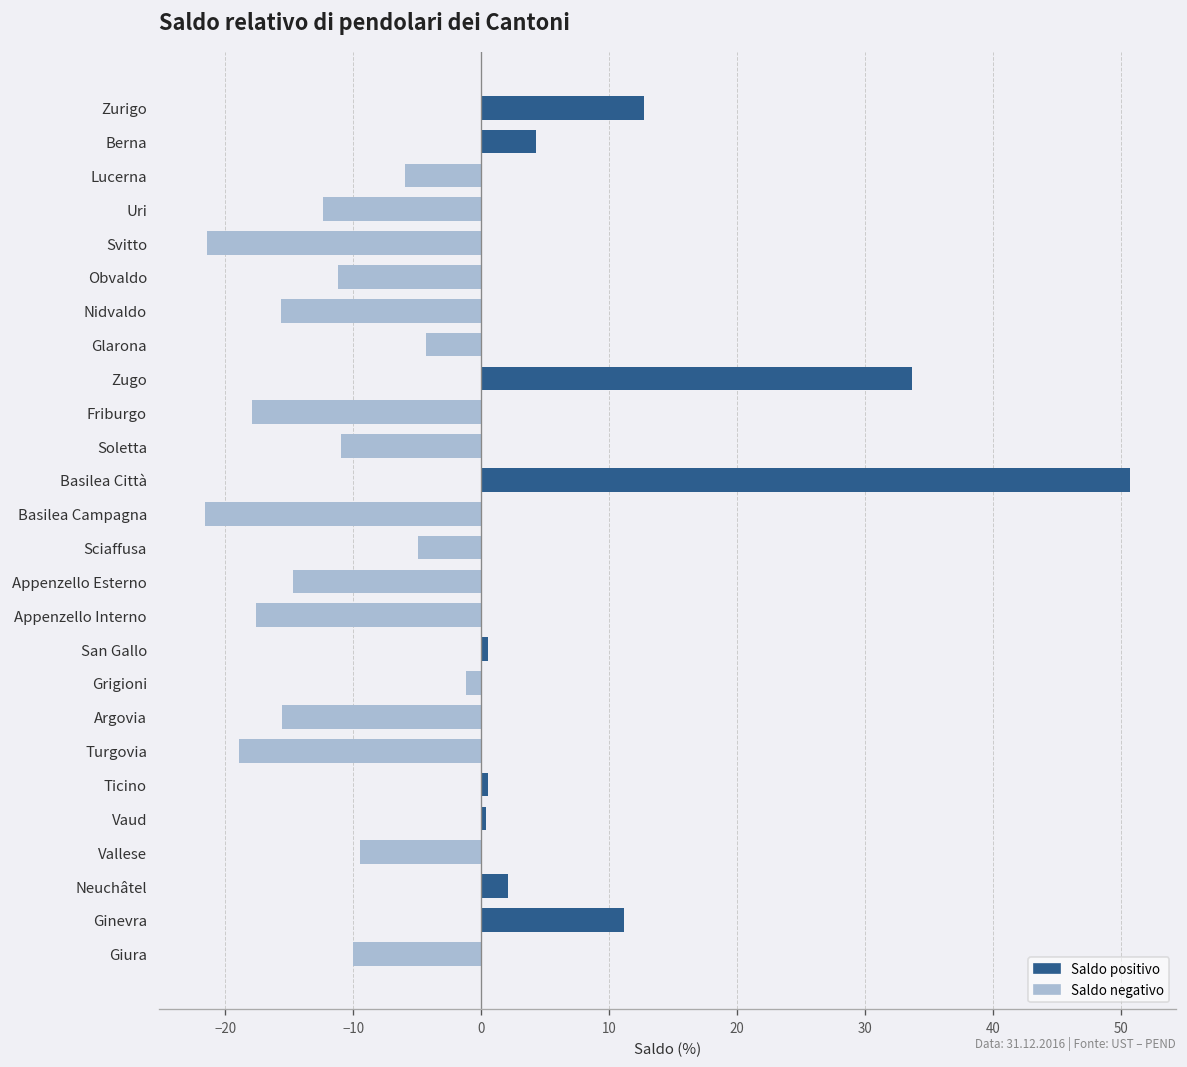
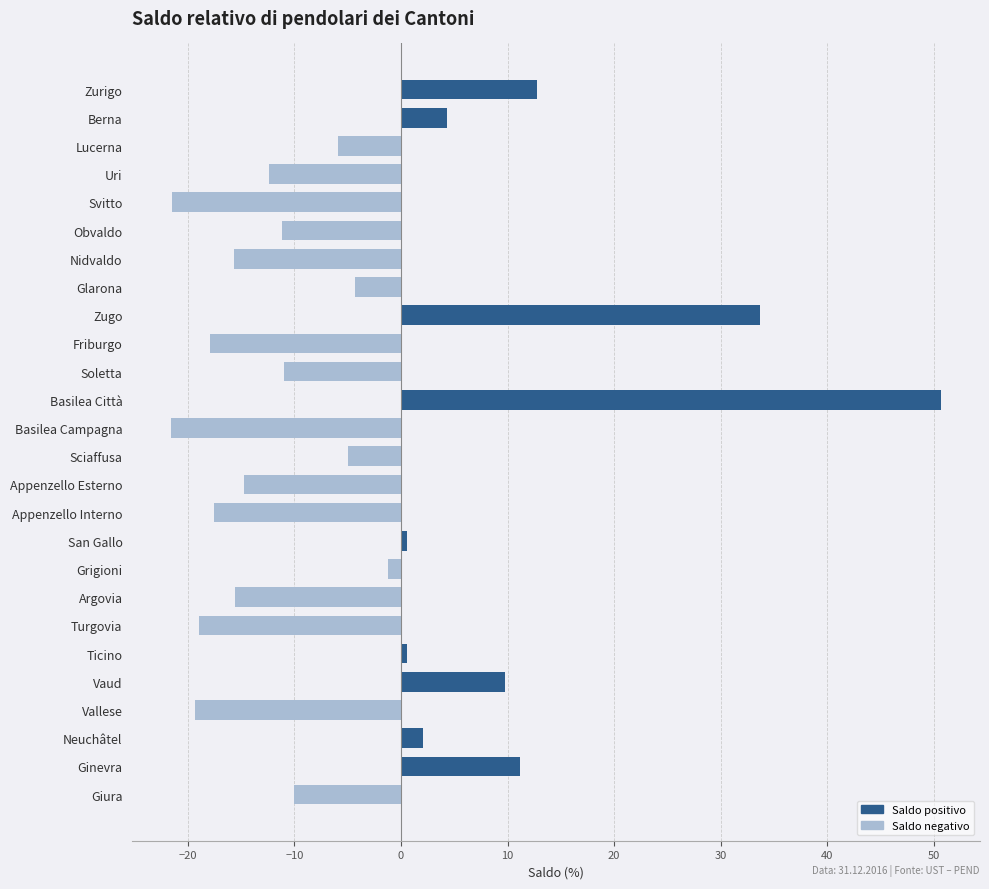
Vaud: 0.4 -> 9.8
Vallese: -9.5 -> -19.3
